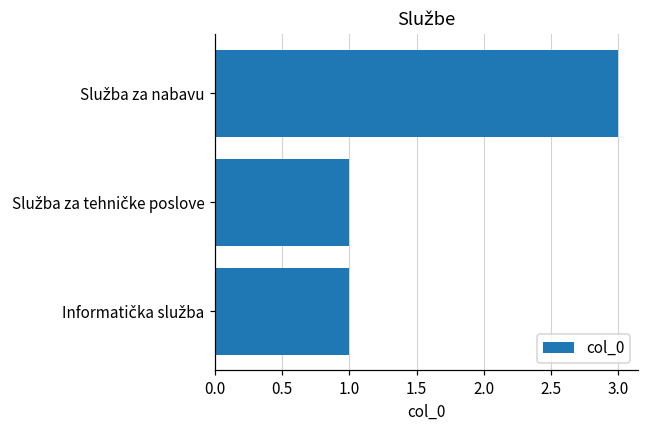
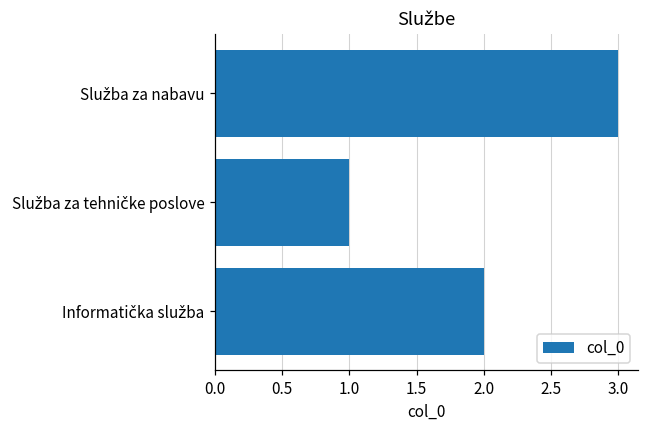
Informatička služba: 1 -> 2
